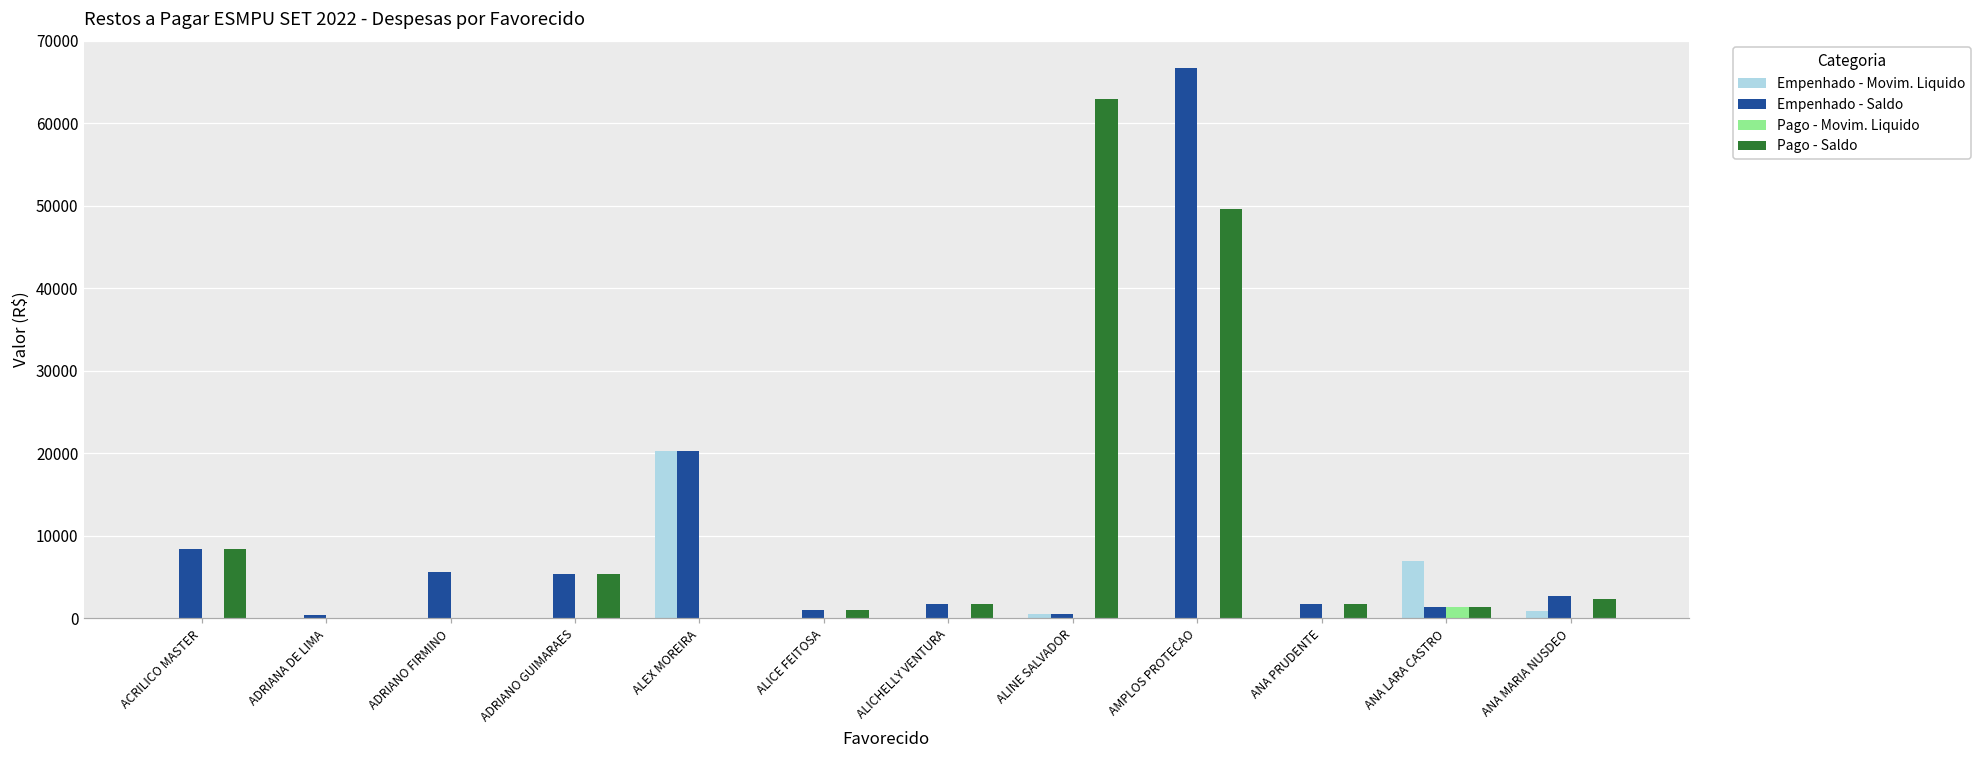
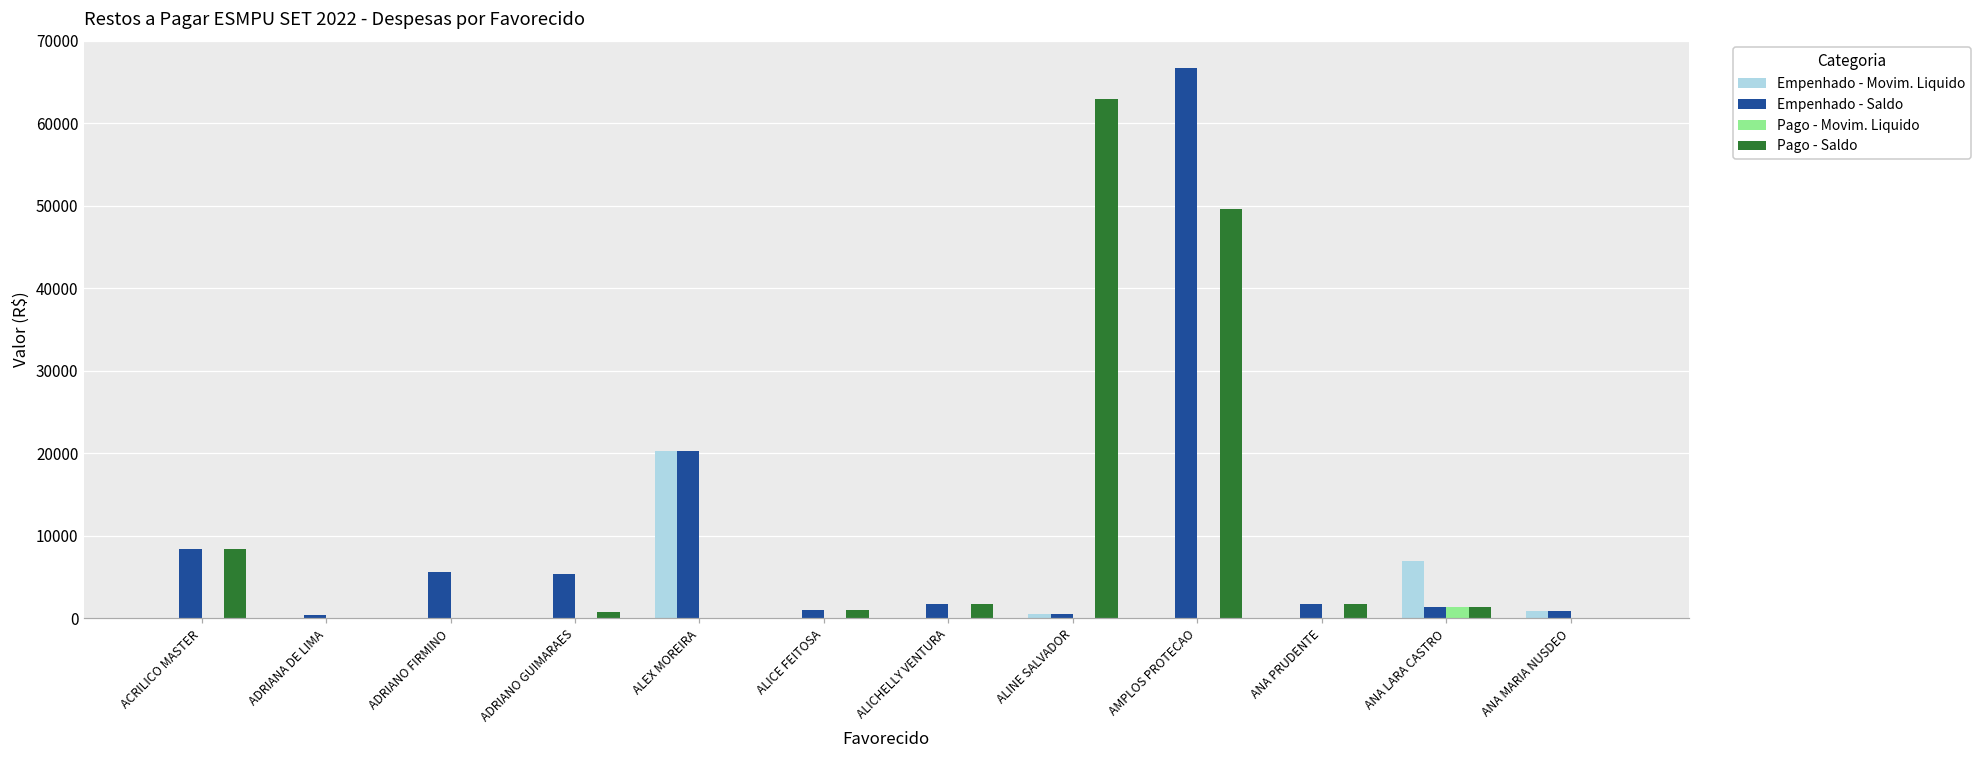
Pago - Saldo, ADRIANO GUIMARAES: 5000 -> 1000
Empenhado - Saldo, ANA MARIA NUSDEO: 3000 -> 1000
Pago - Saldo, ANA MARIA NUSDEO: 2000 -> 0
